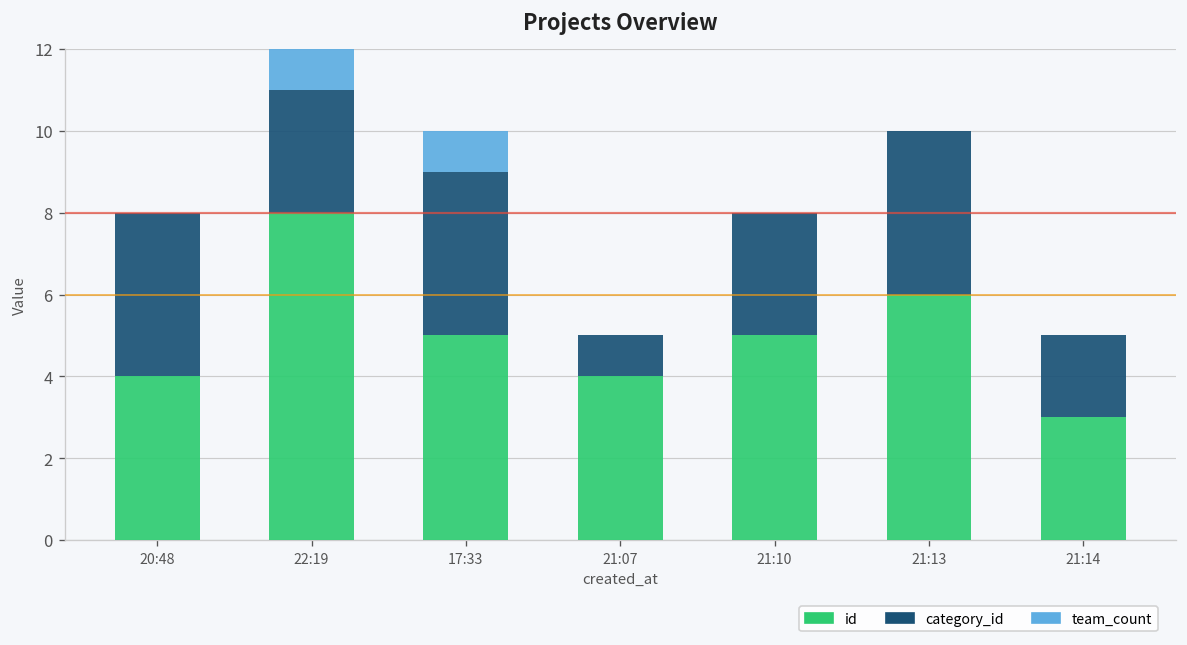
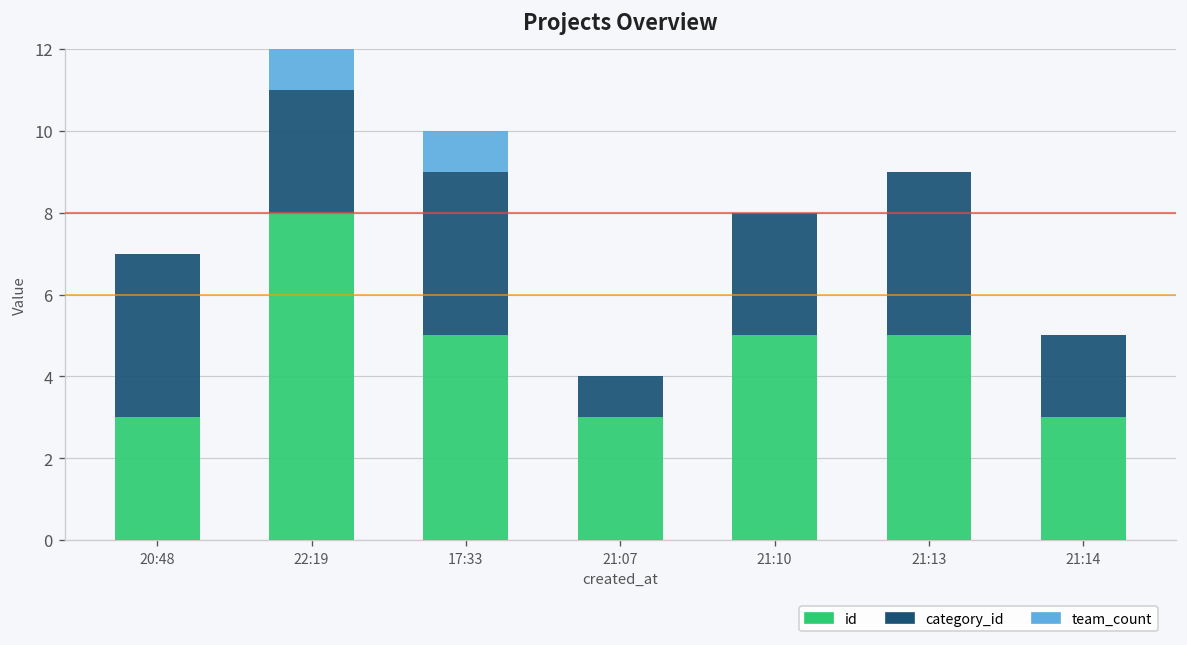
id, 20:48: 4 -> 3
id, 21:07: 4 -> 3
id, 21:13: 6 -> 5
